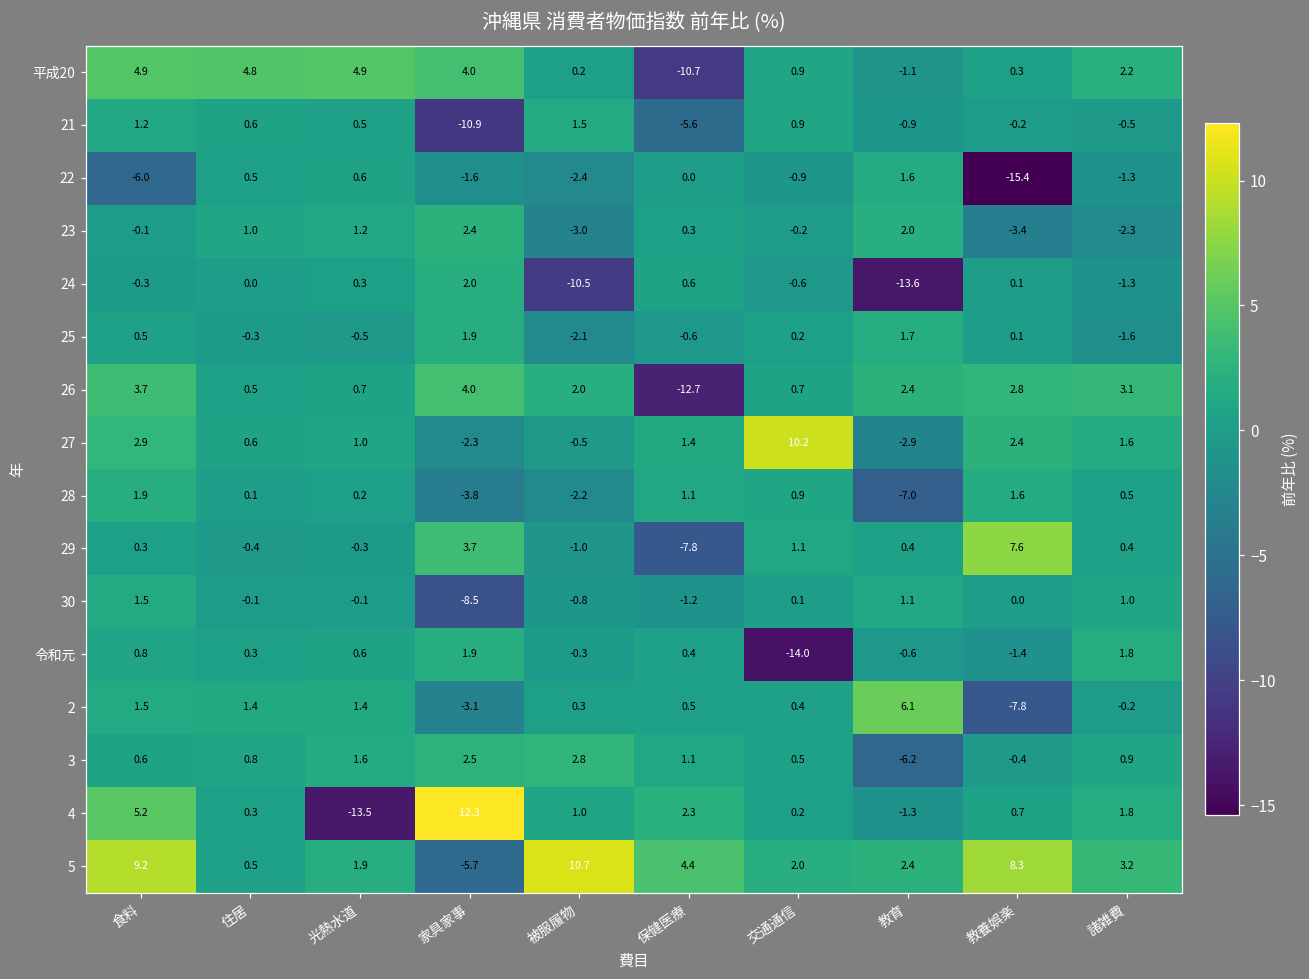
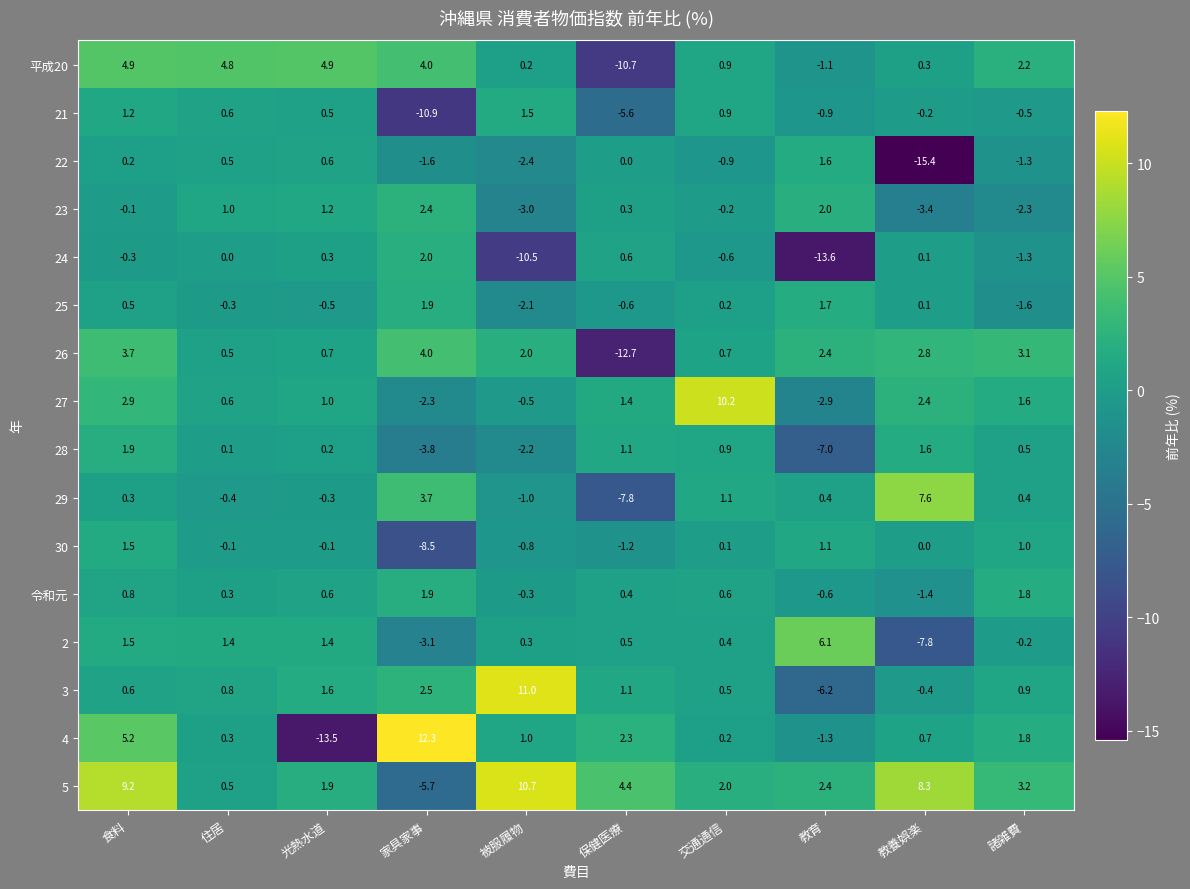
22, 食料: -6.0 -> 0.2
令和元, 交通通信: -14.0 -> 0.6
3, 被服履物: 2.8 -> 11.0
